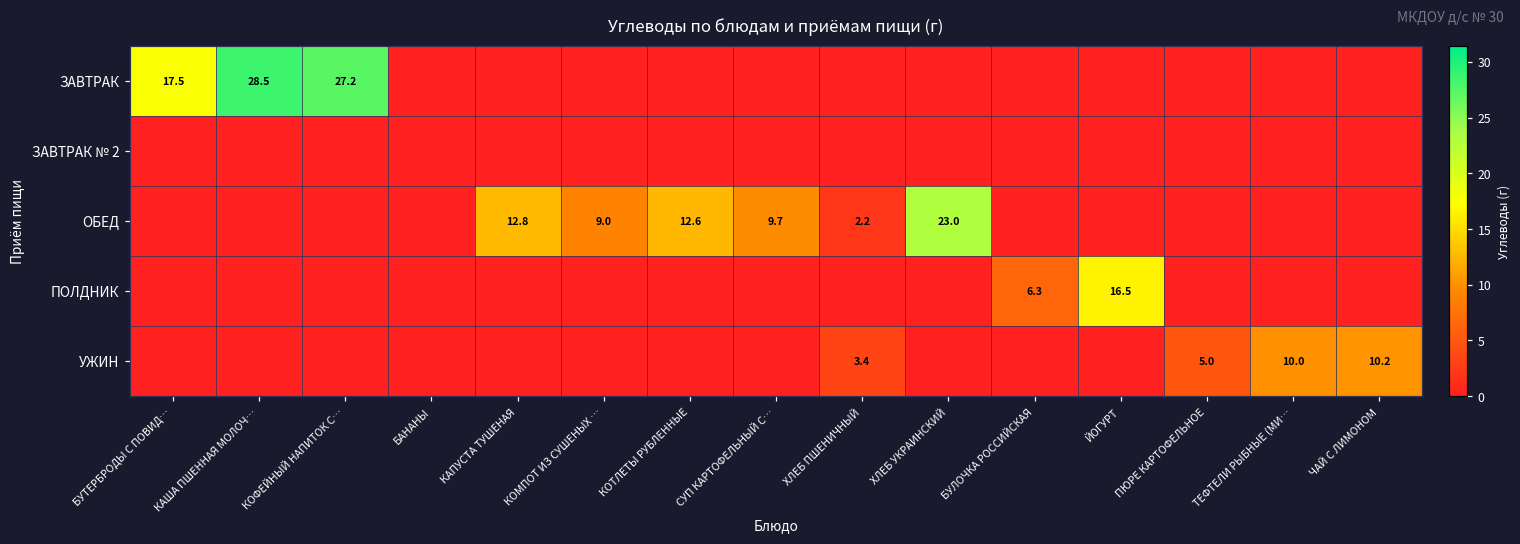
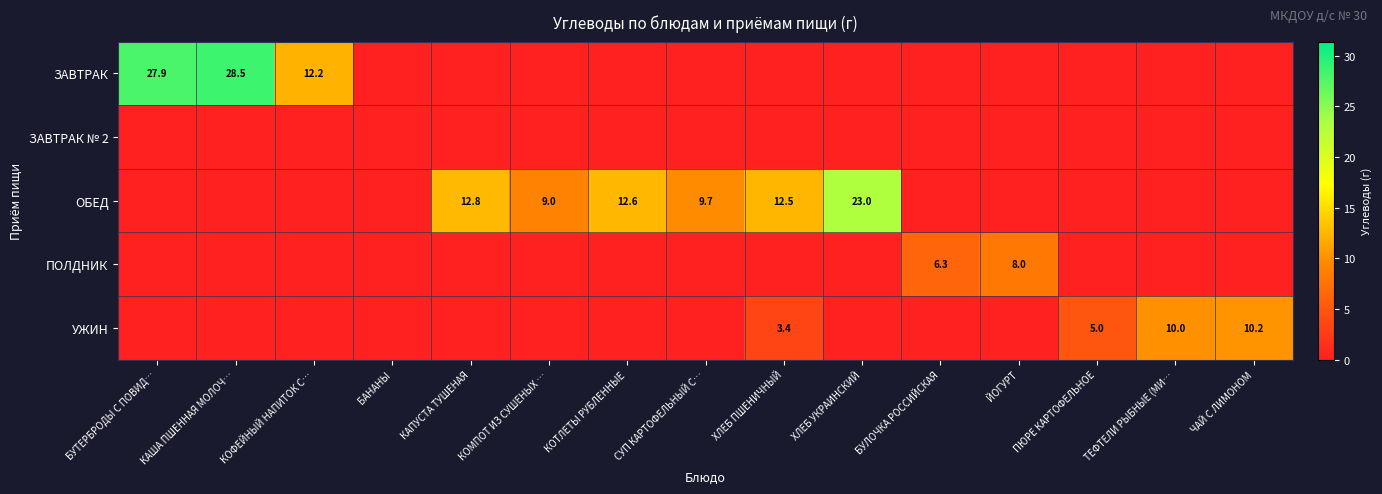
ЗАВТРАК, БУТЕРБРОДЫ С ПОВИД…: 17.5 -> 27.9
ЗАВТРАК, КОФЕЙНЫЙ НАПИТОК С…: 27.2 -> 12.2
ОБЕД, ХЛЕБ ПШЕНИЧНЫЙ: 2.2 -> 12.5
ПОЛДНИК, ЙОГУРТ: 16.5 -> 8.0
